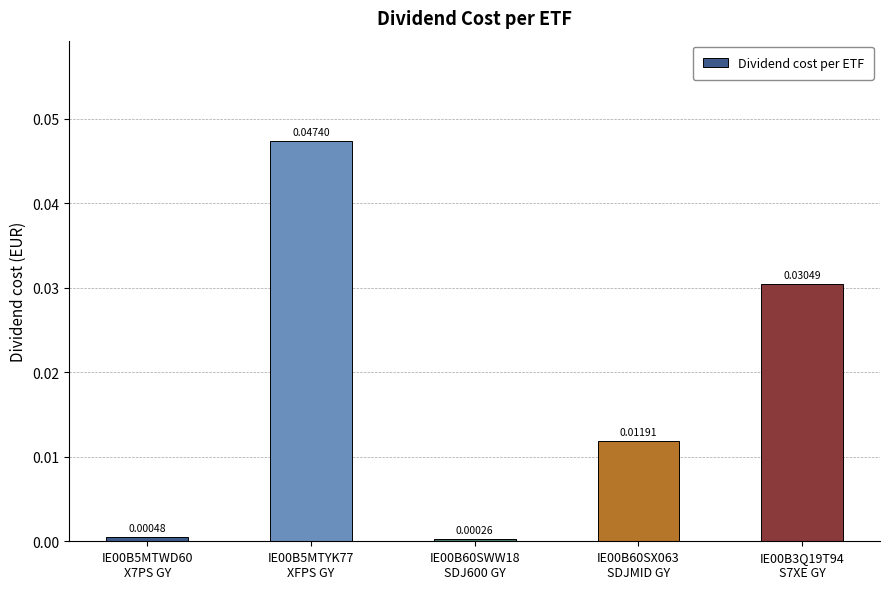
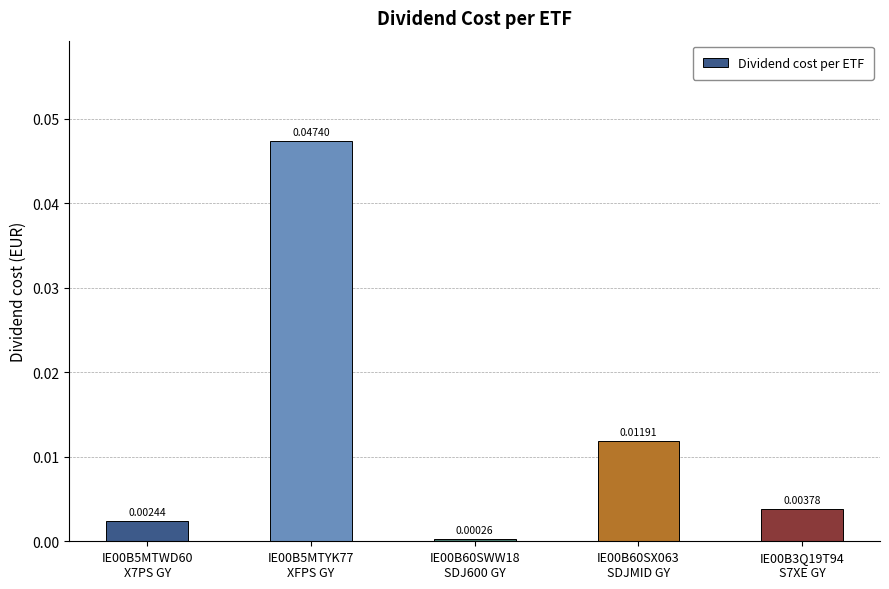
IE00B5MTWD60 X7PS GY: 0.00048 -> 0.00244
IE00B3Q19T94 S7XE GY: 0.03049 -> 0.00378
